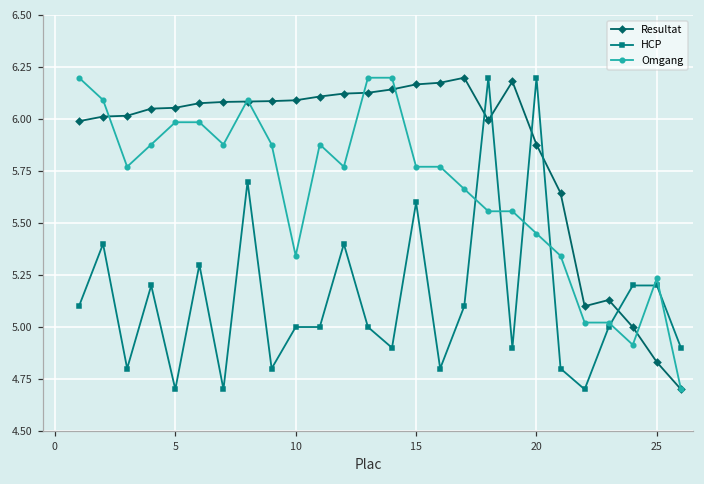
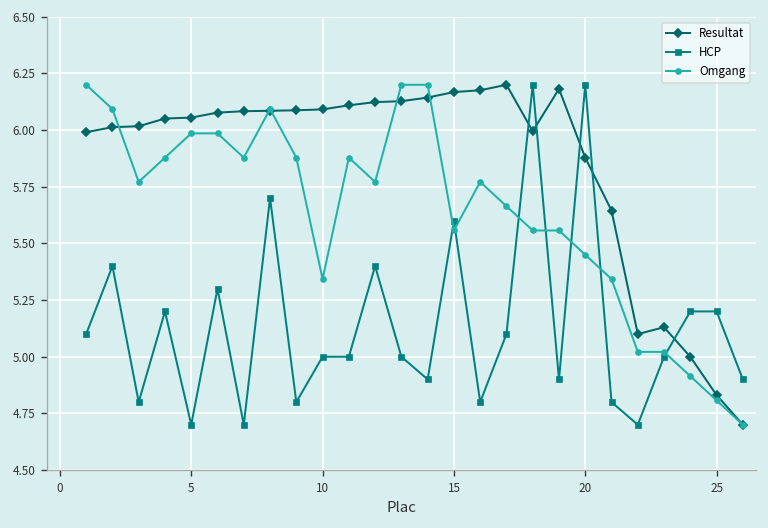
Omgang, 15: 5.77 -> 5.56
Omgang, 25: 5.24 -> 4.81
